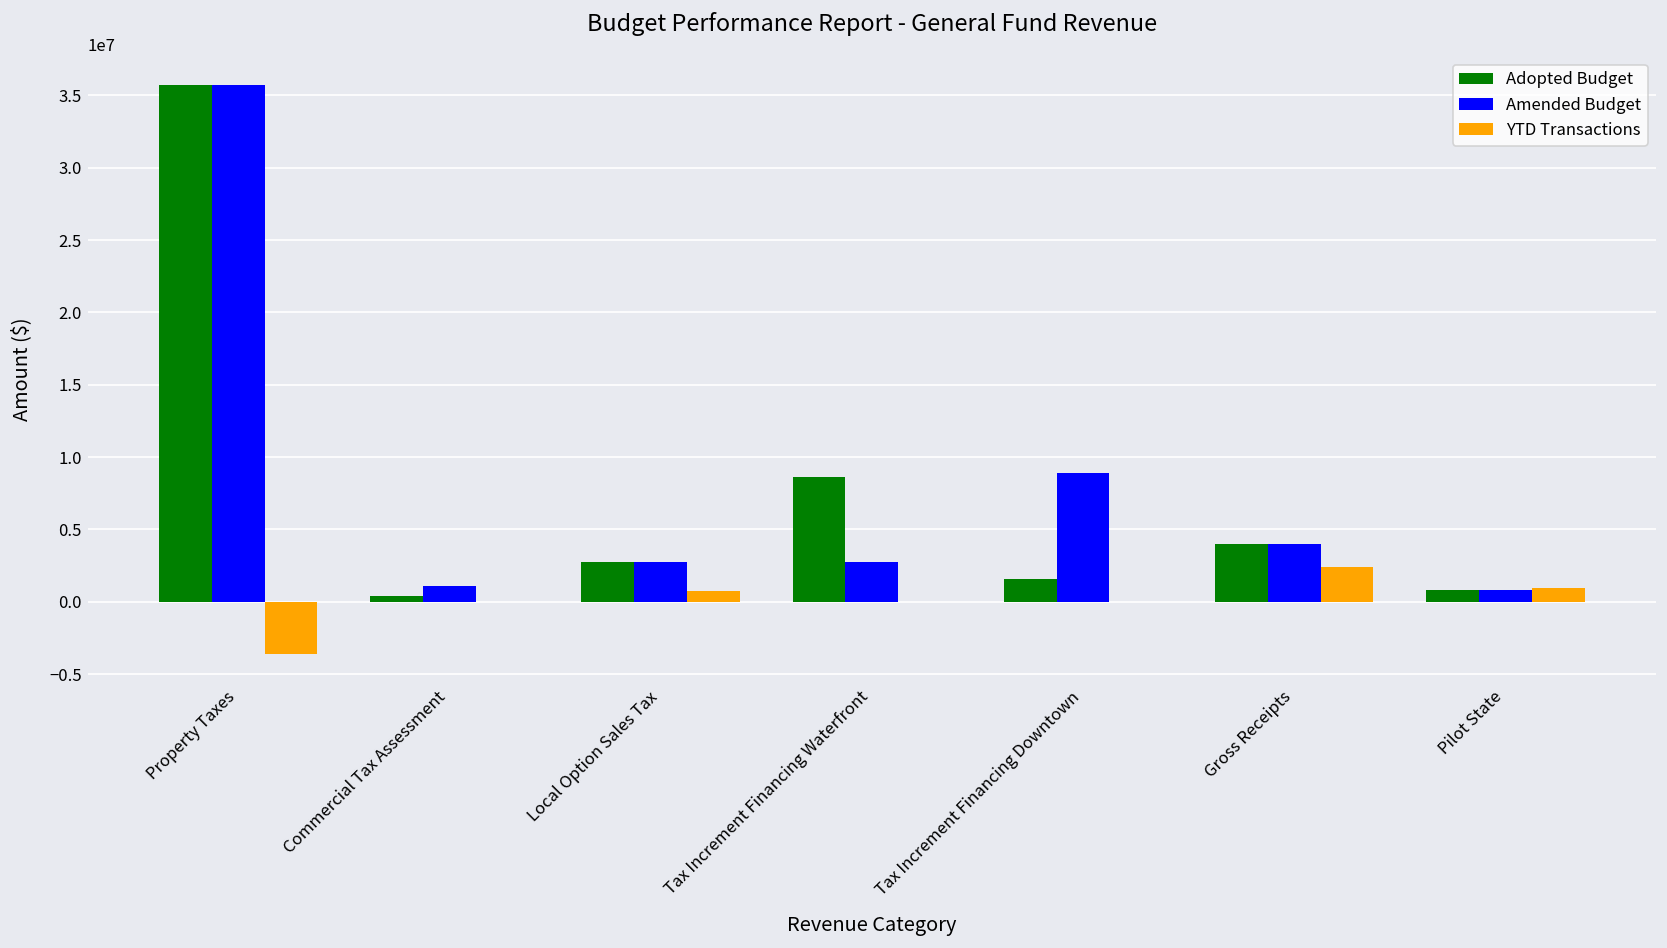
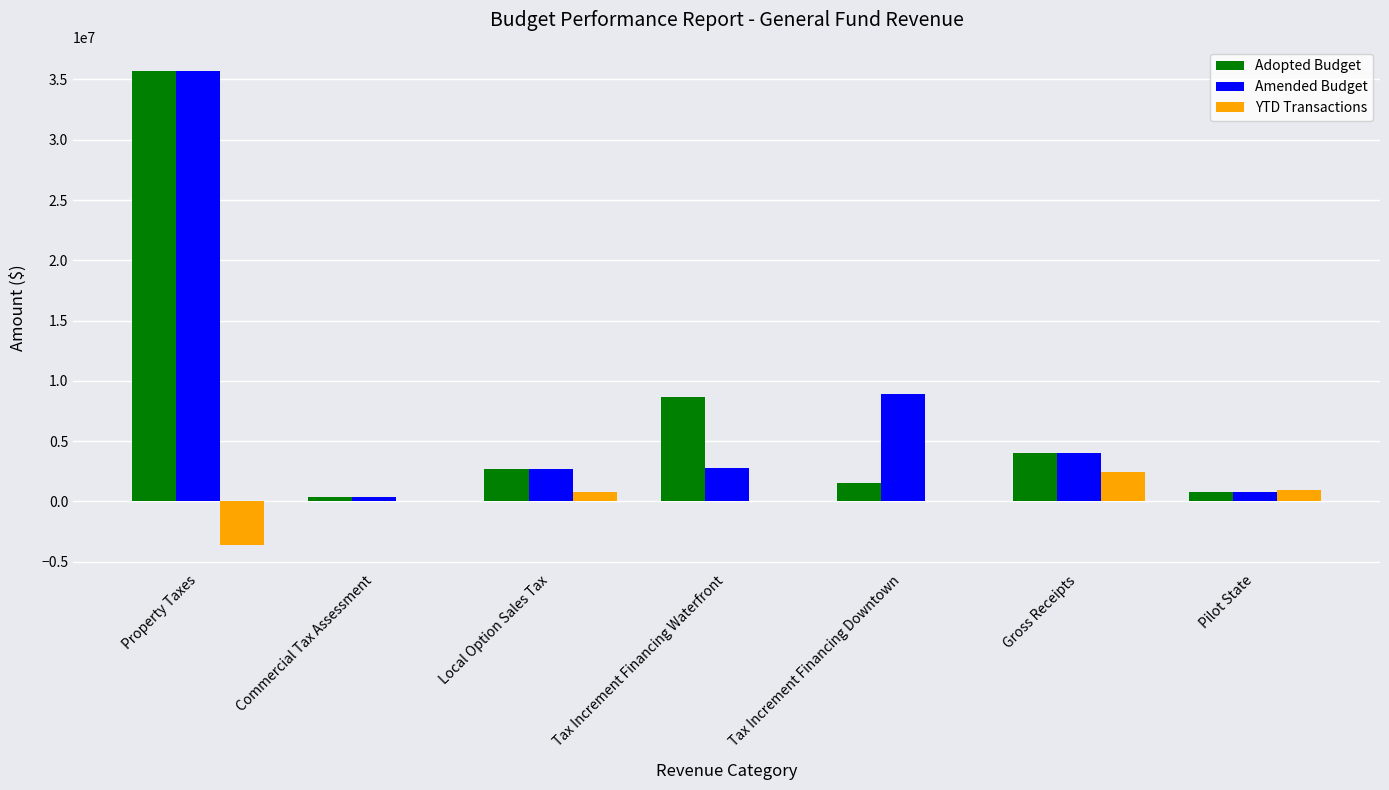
Amended Budget, Commercial Tax Assessment: 1100000 -> 400000
